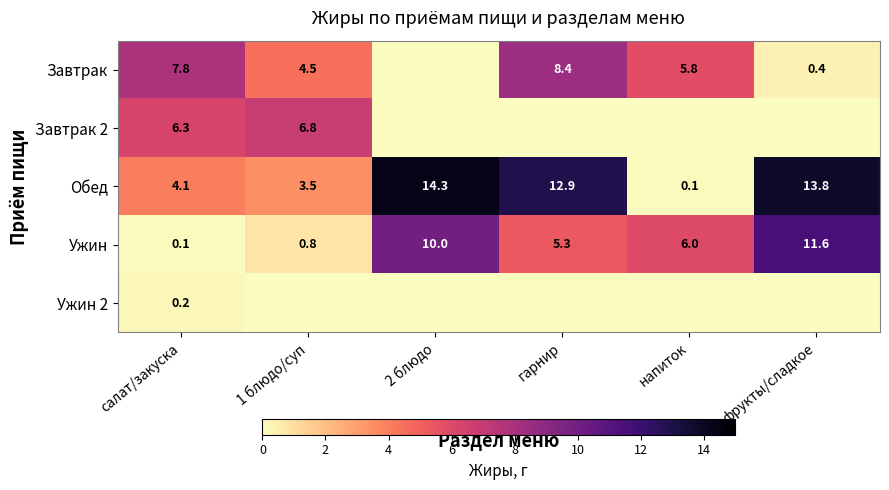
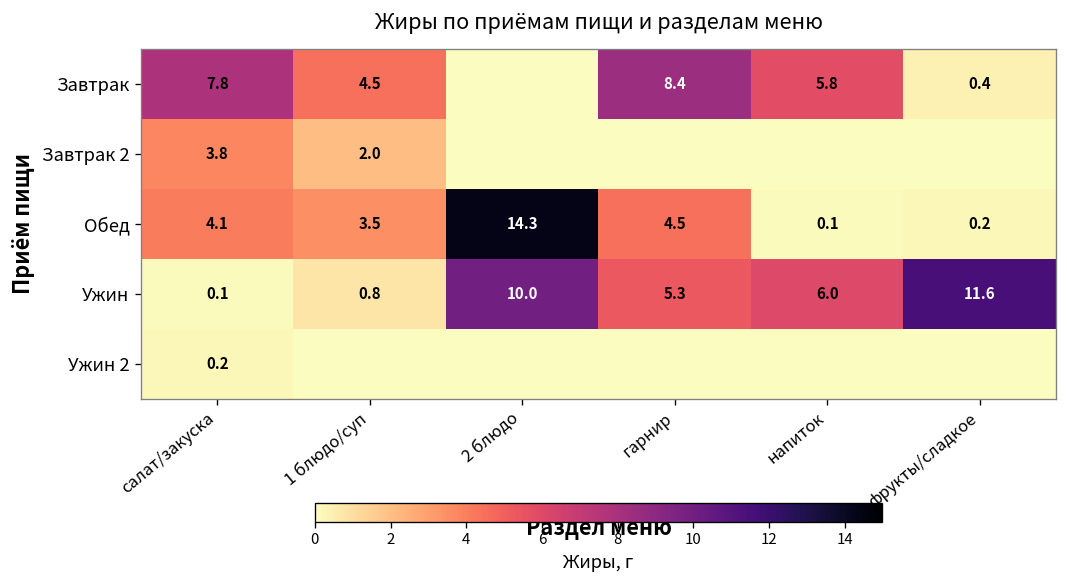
Завтрак 2, салат/закуска: 6.3 -> 3.8
Завтрак 2, 1 блюдо/суп: 6.8 -> 2.0
Обед, гарнир: 12.9 -> 4.5
Обед, фрукты/сладкое: 13.8 -> 0.2
